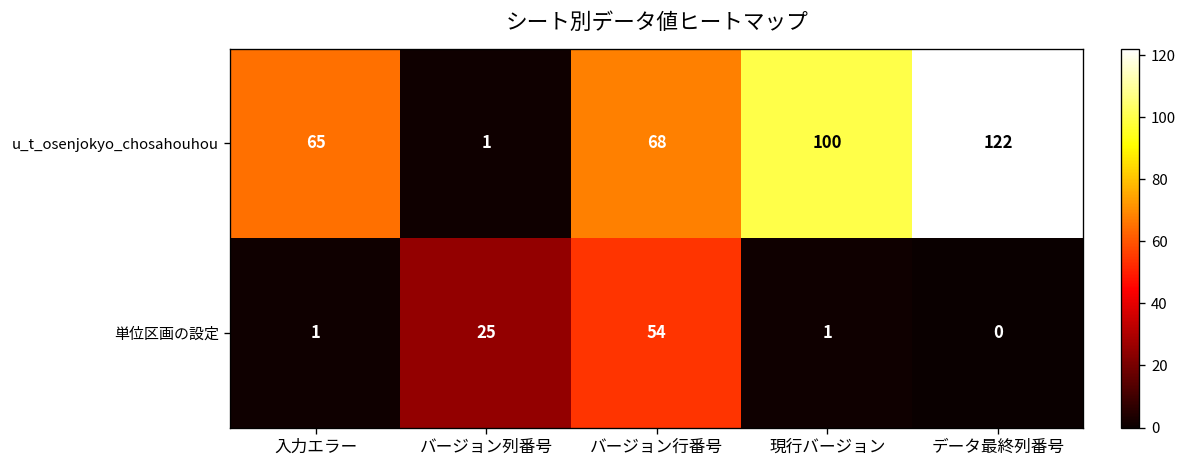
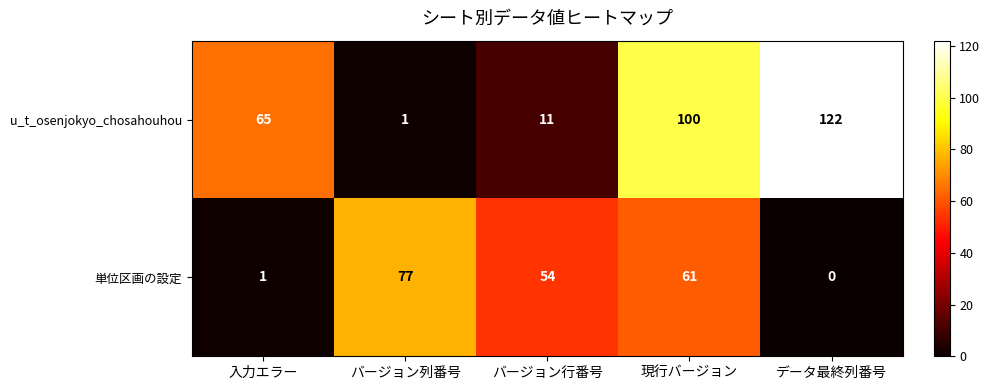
u_t_osenjokyo_chosahouhou, バージョン行番号: 68 -> 11
単位区画の設定, バージョン列番号: 25 -> 77
単位区画の設定, 現行バージョン: 1 -> 61
